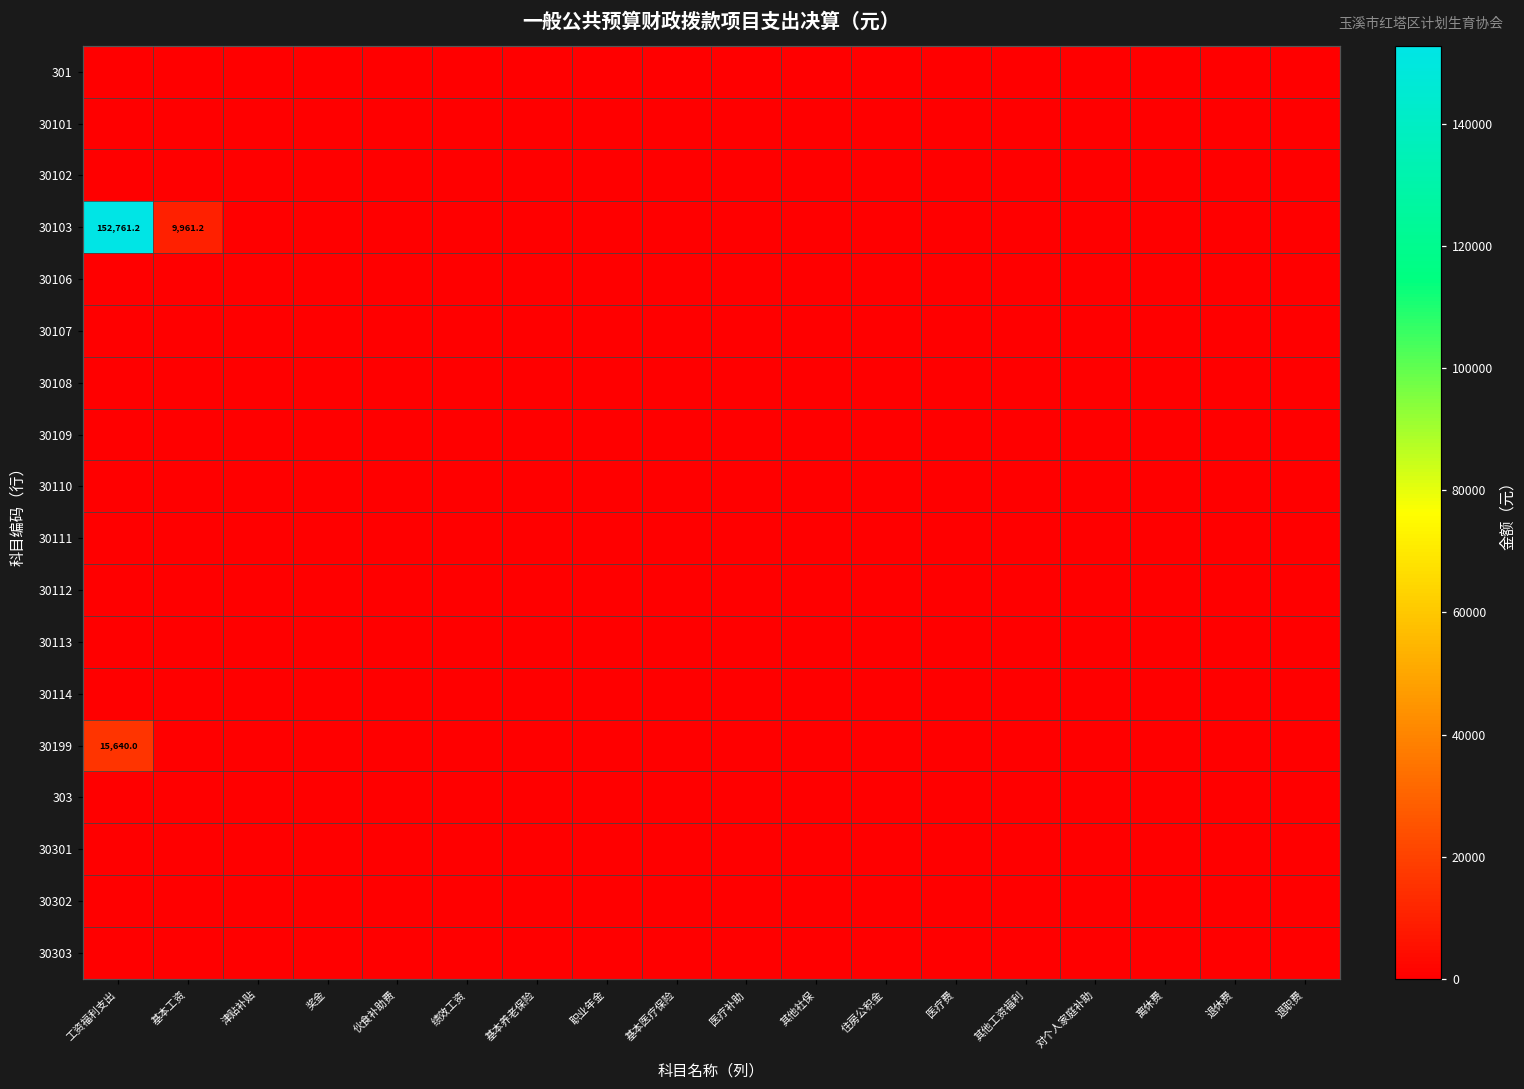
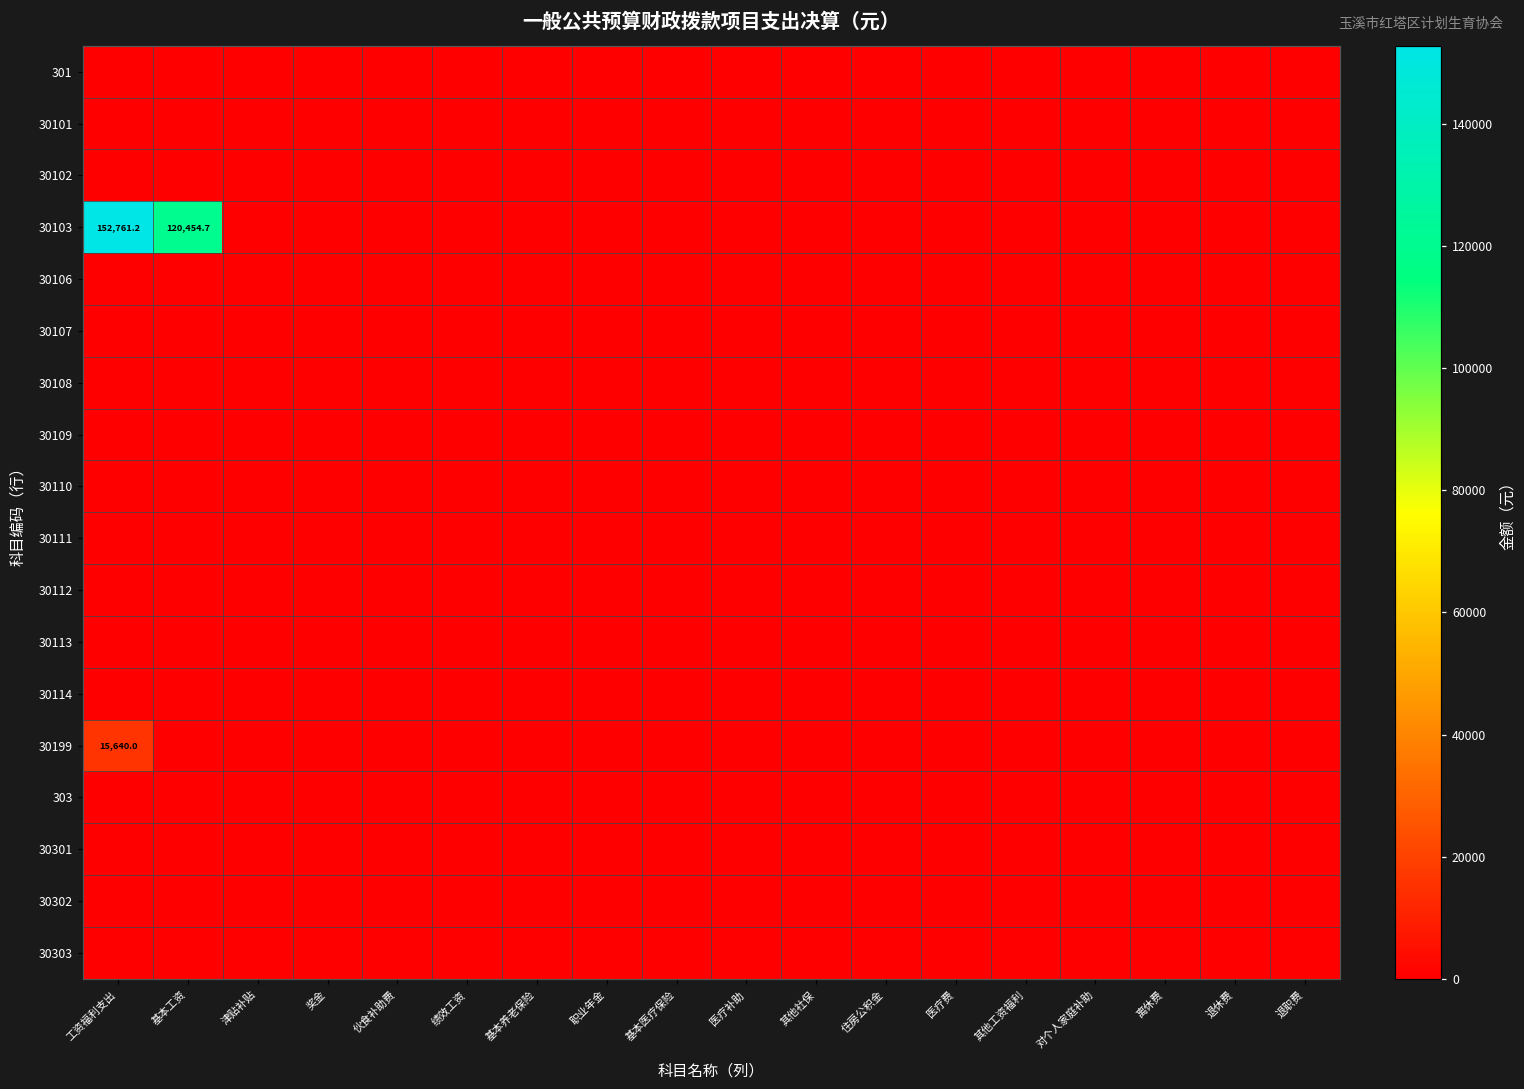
30103, 基本工资: 9,961.2 -> 120,454.7
